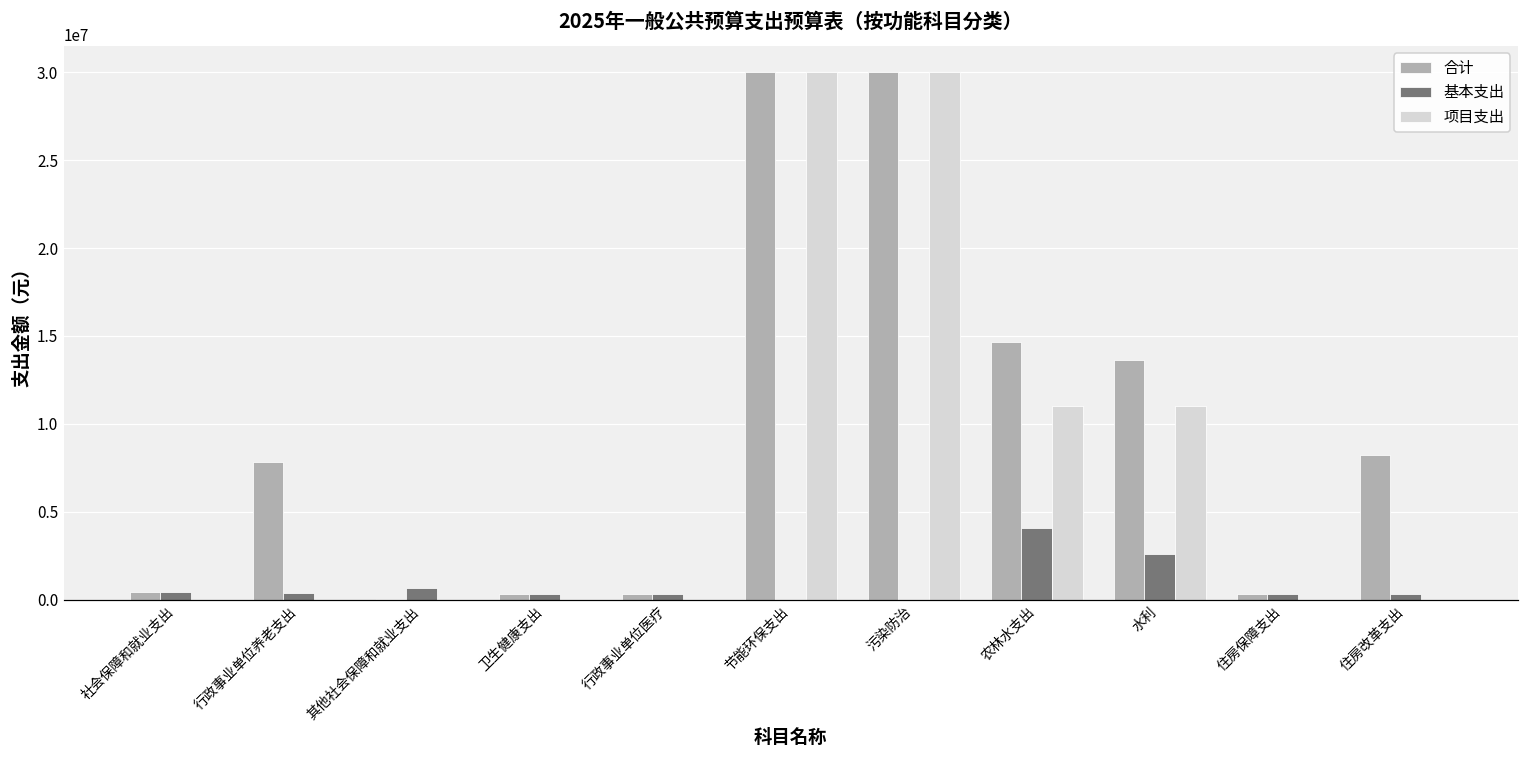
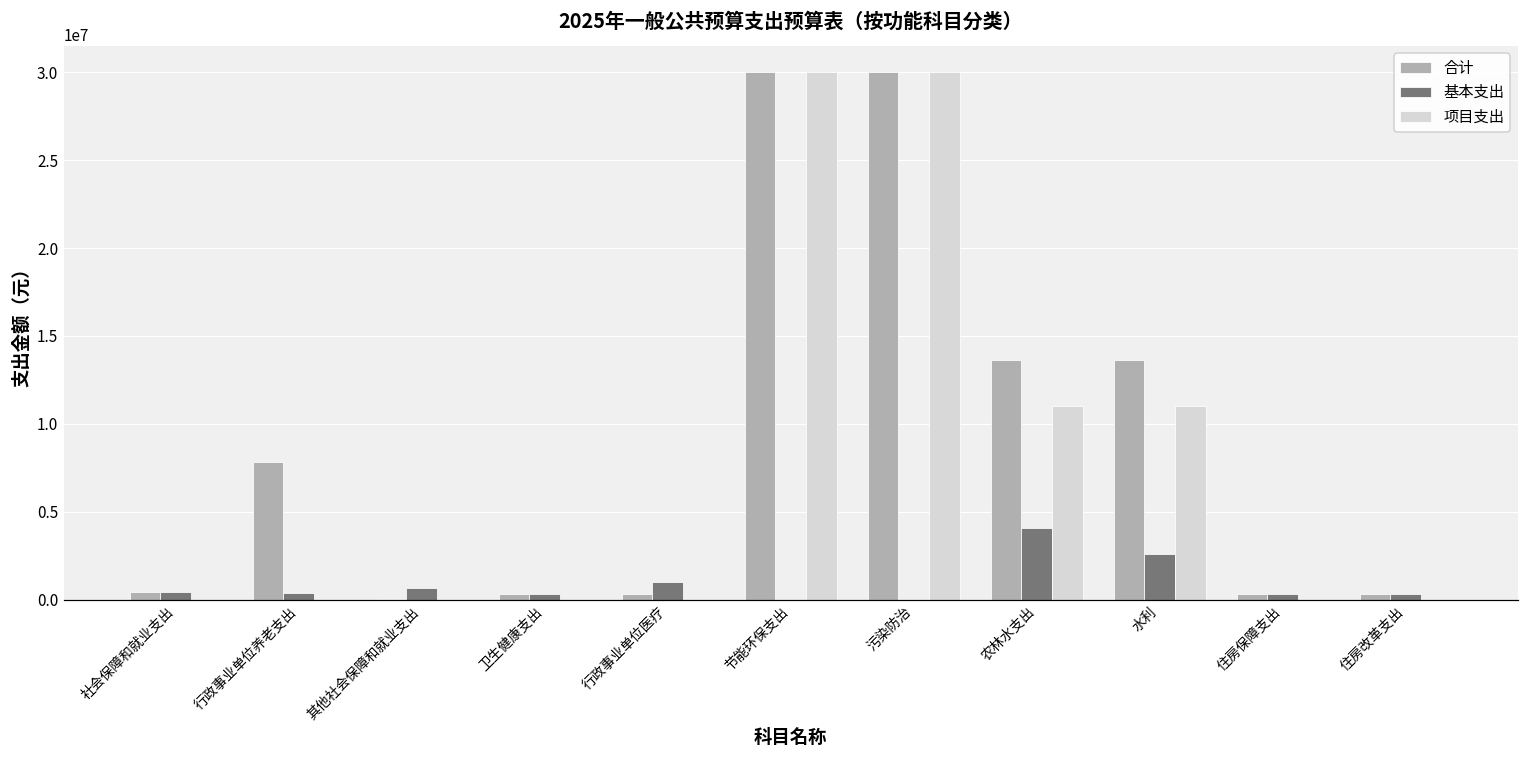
基本支出, 行政事业单位医疗: 300000 -> 1000000
合计, 农林水支出: 14700000 -> 13600000
合计, 住房改革支出: 8200000 -> 300000
